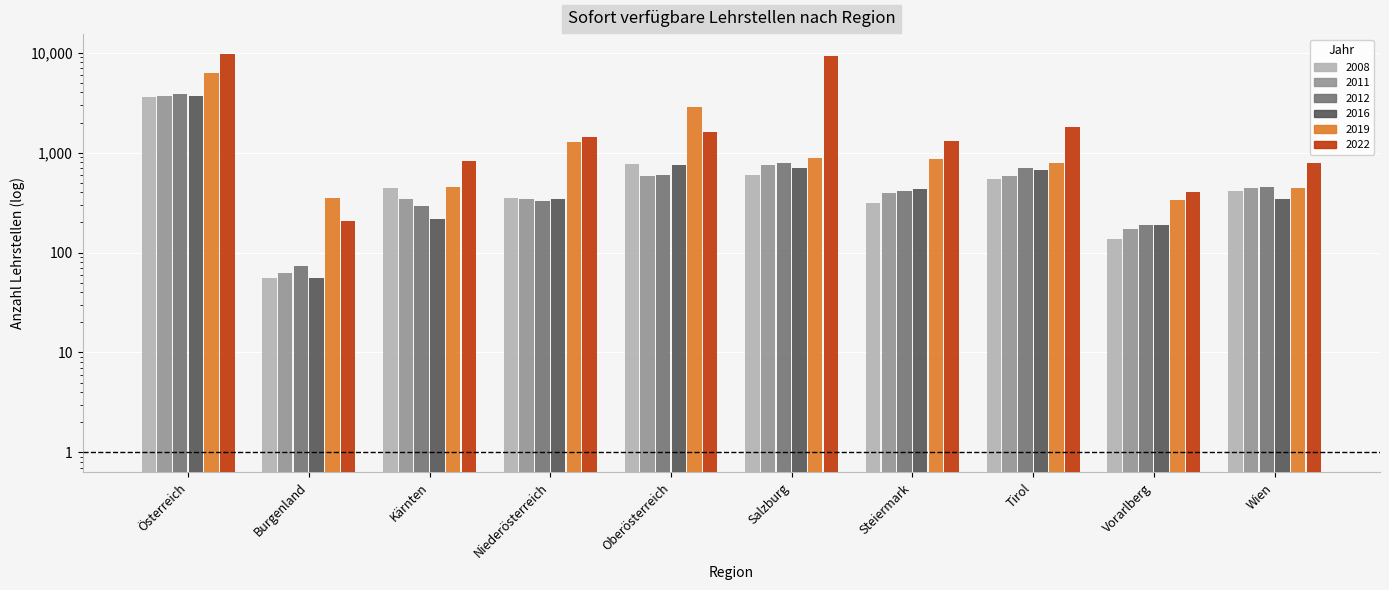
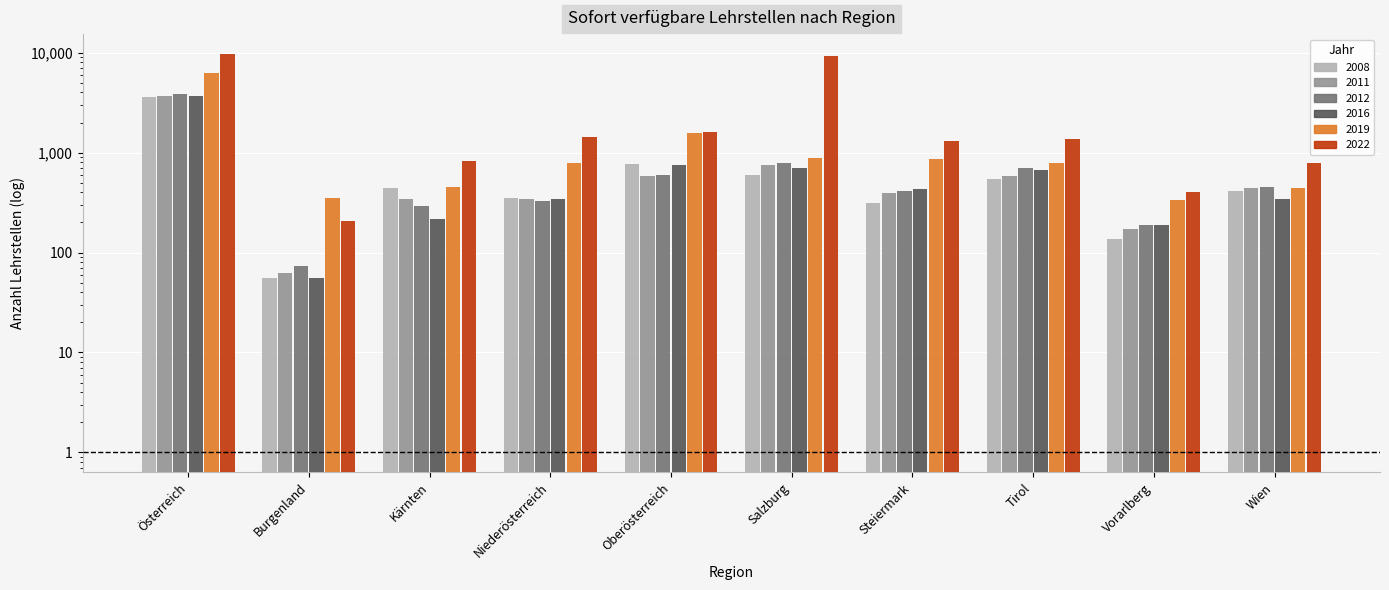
2019, Niederösterreich: 1,300 -> 800
2019, Oberösterreich: 2,800 -> 1,600
2022, Tirol: 1,800 -> 1,400
